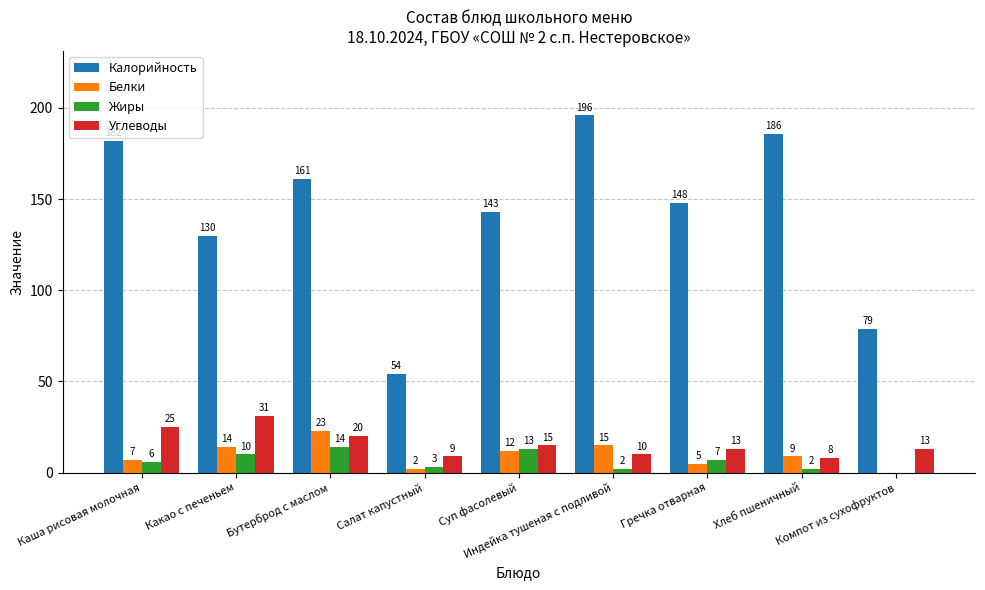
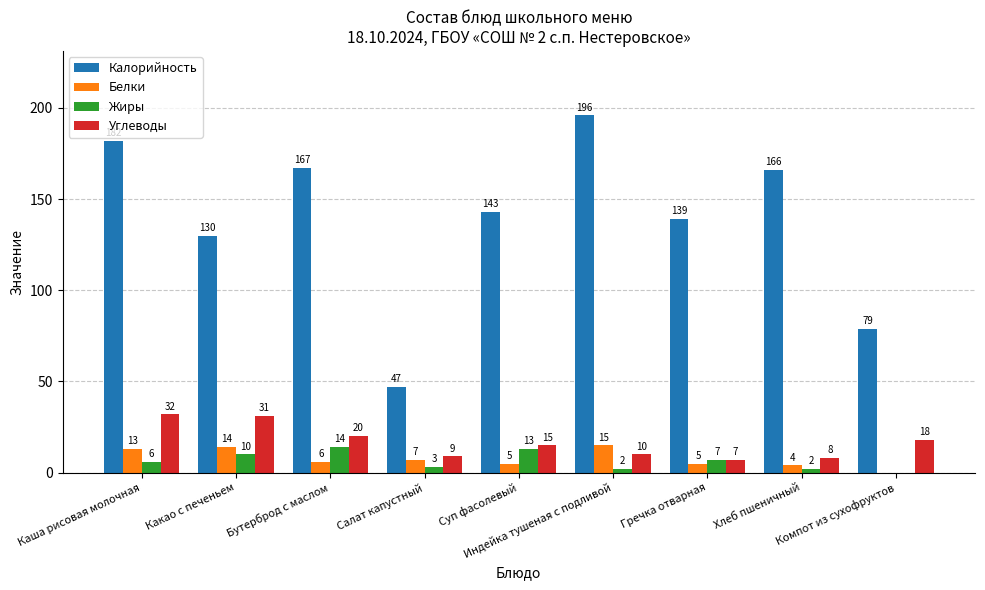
Белки, Каша рисовая молочная: 7 -> 13
Углеводы, Каша рисовая молочная: 25 -> 32
Калорийность, Бутерброд с маслом: 161 -> 167
Белки, Бутерброд с маслом: 23 -> 6
Калорийность, Салат капустный: 54 -> 47
Белки, Салат капустный: 2 -> 7
Белки, Суп фасолевый: 12 -> 5
Калорийность, Гречка отварная: 148 -> 139
Углеводы, Гречка отварная: 13 -> 7
Калорийность, Хлеб пшеничный: 186 -> 166
Белки, Хлеб пшеничный: 9 -> 4
Углеводы, Компот из сухофруктов: 13 -> 18
